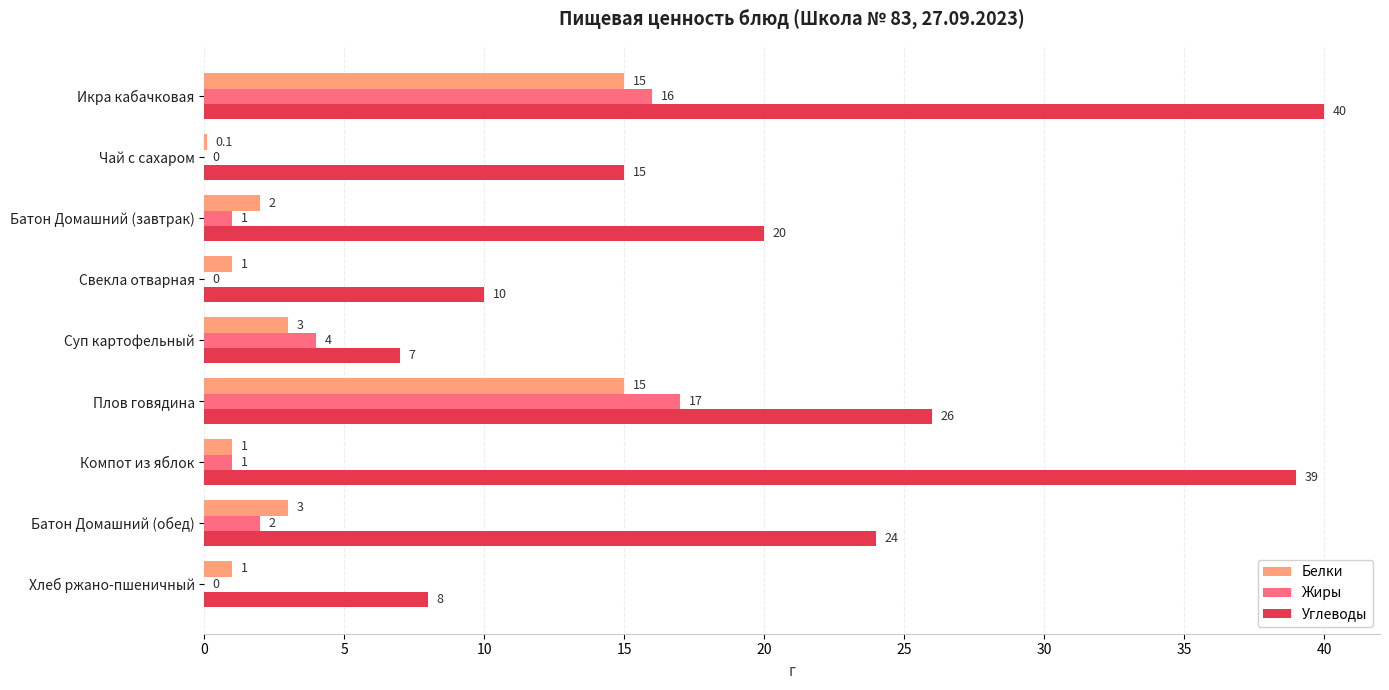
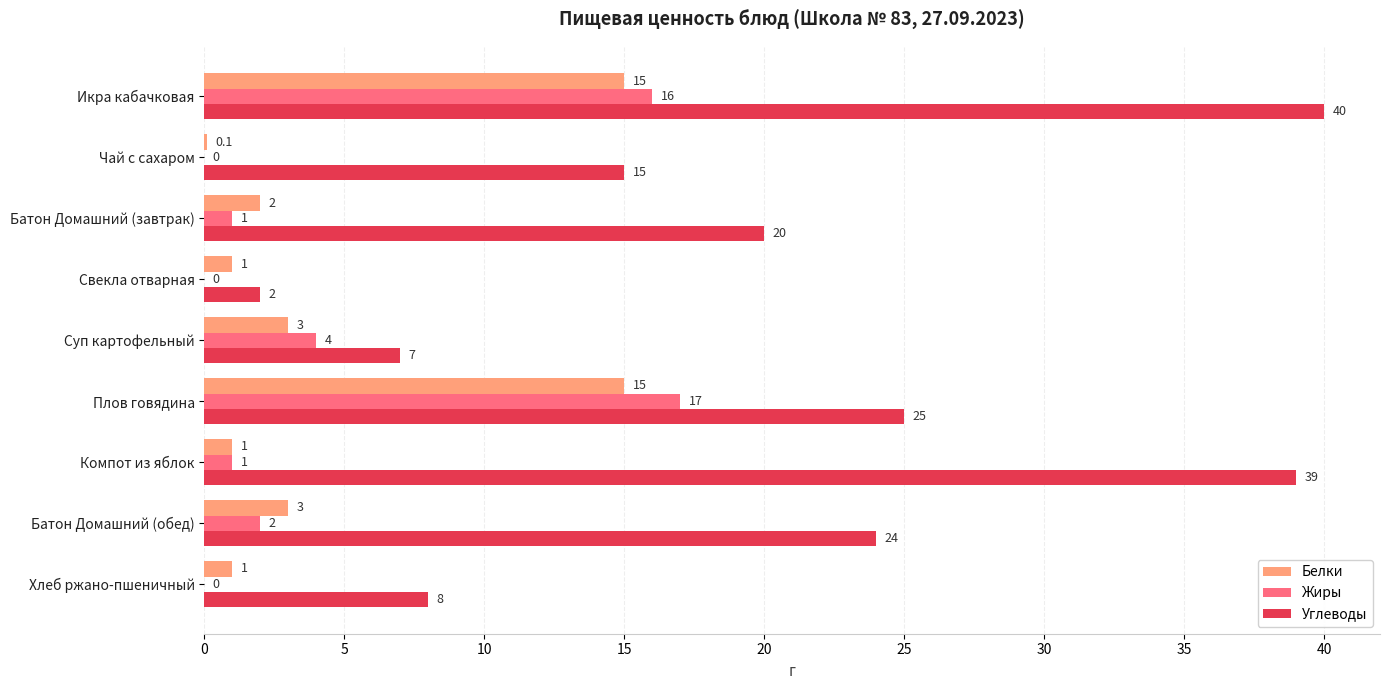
Углеводы, Свекла отварная: 10 -> 2
Углеводы, Плов говядина: 26 -> 25
